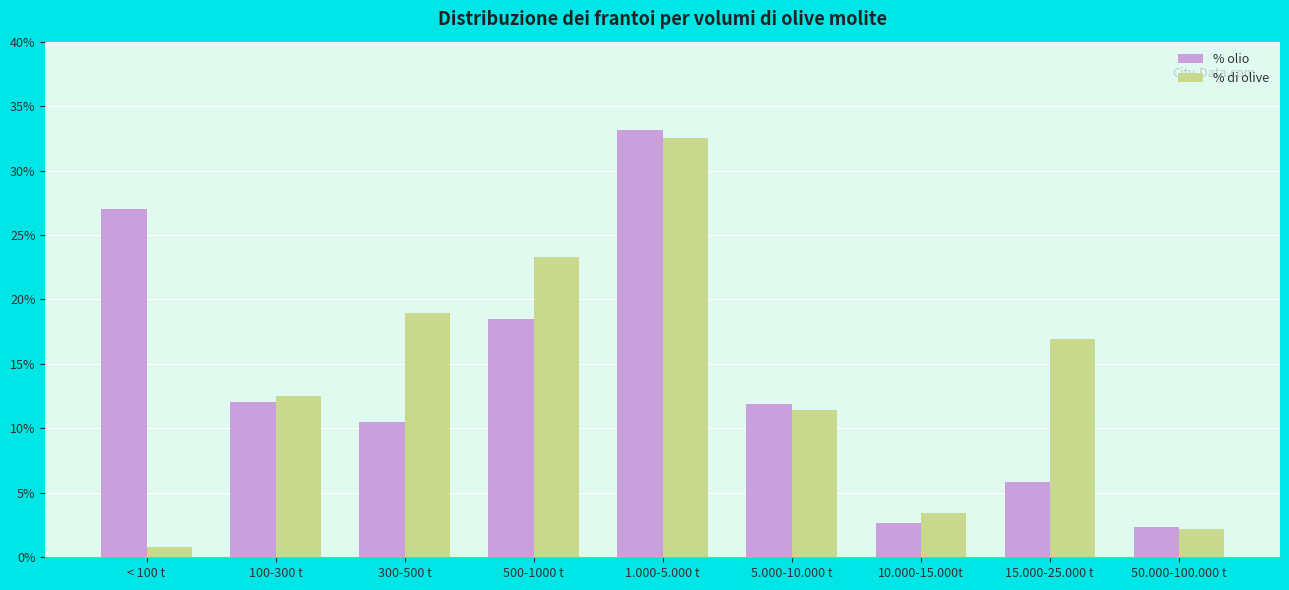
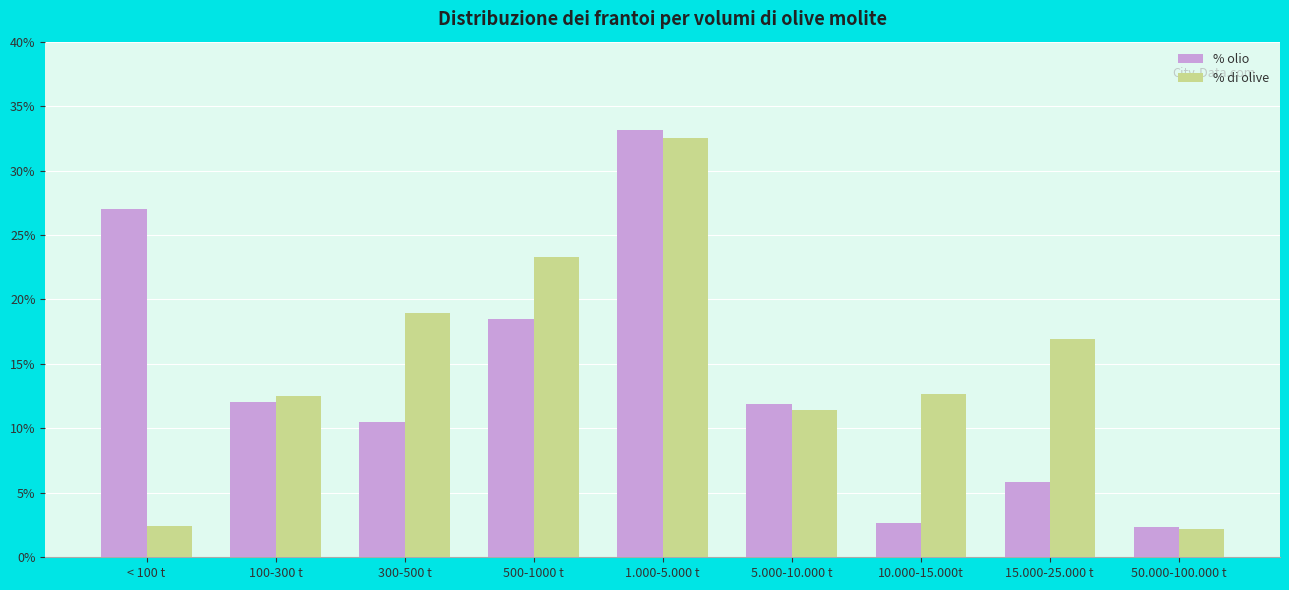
% di olive, < 100 t: 0.8% -> 2.4%
% di olive, 10.000-15.000t: 3.5% -> 12.7%
